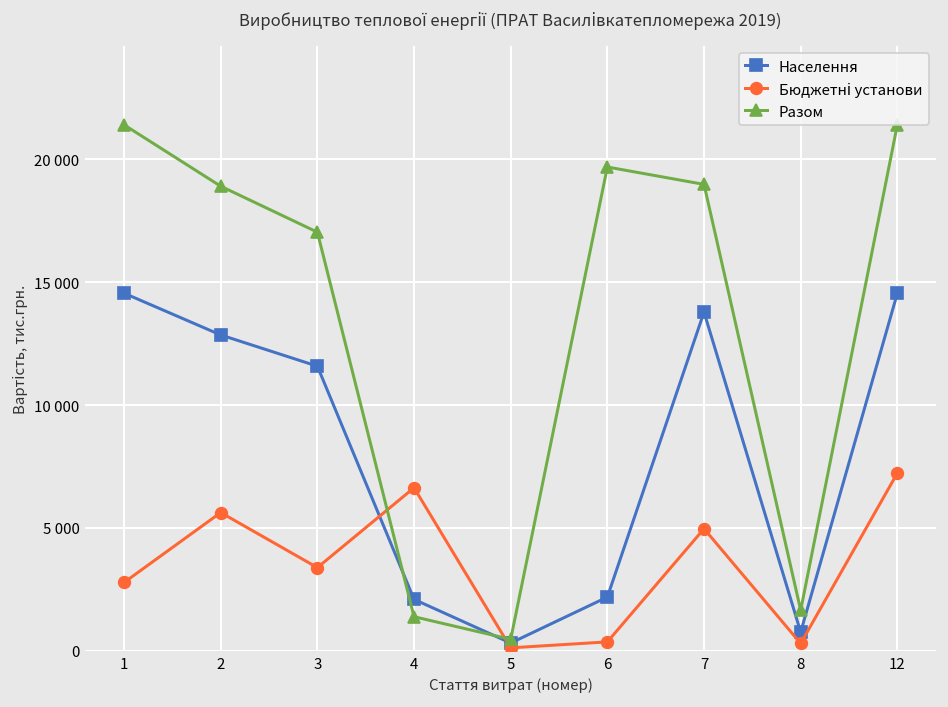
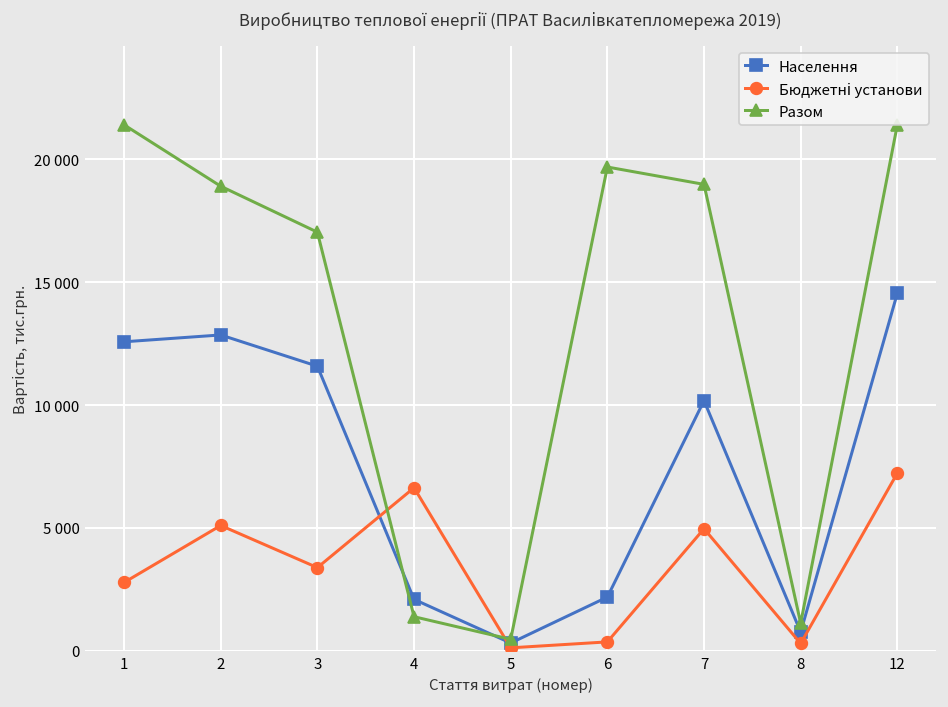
Населення, 1: 14500 -> 12600
Бюджетні установи, 2: 5600 -> 5100
Населення, 7: 13800 -> 10200
Разом, 8: 1700 -> 1100
